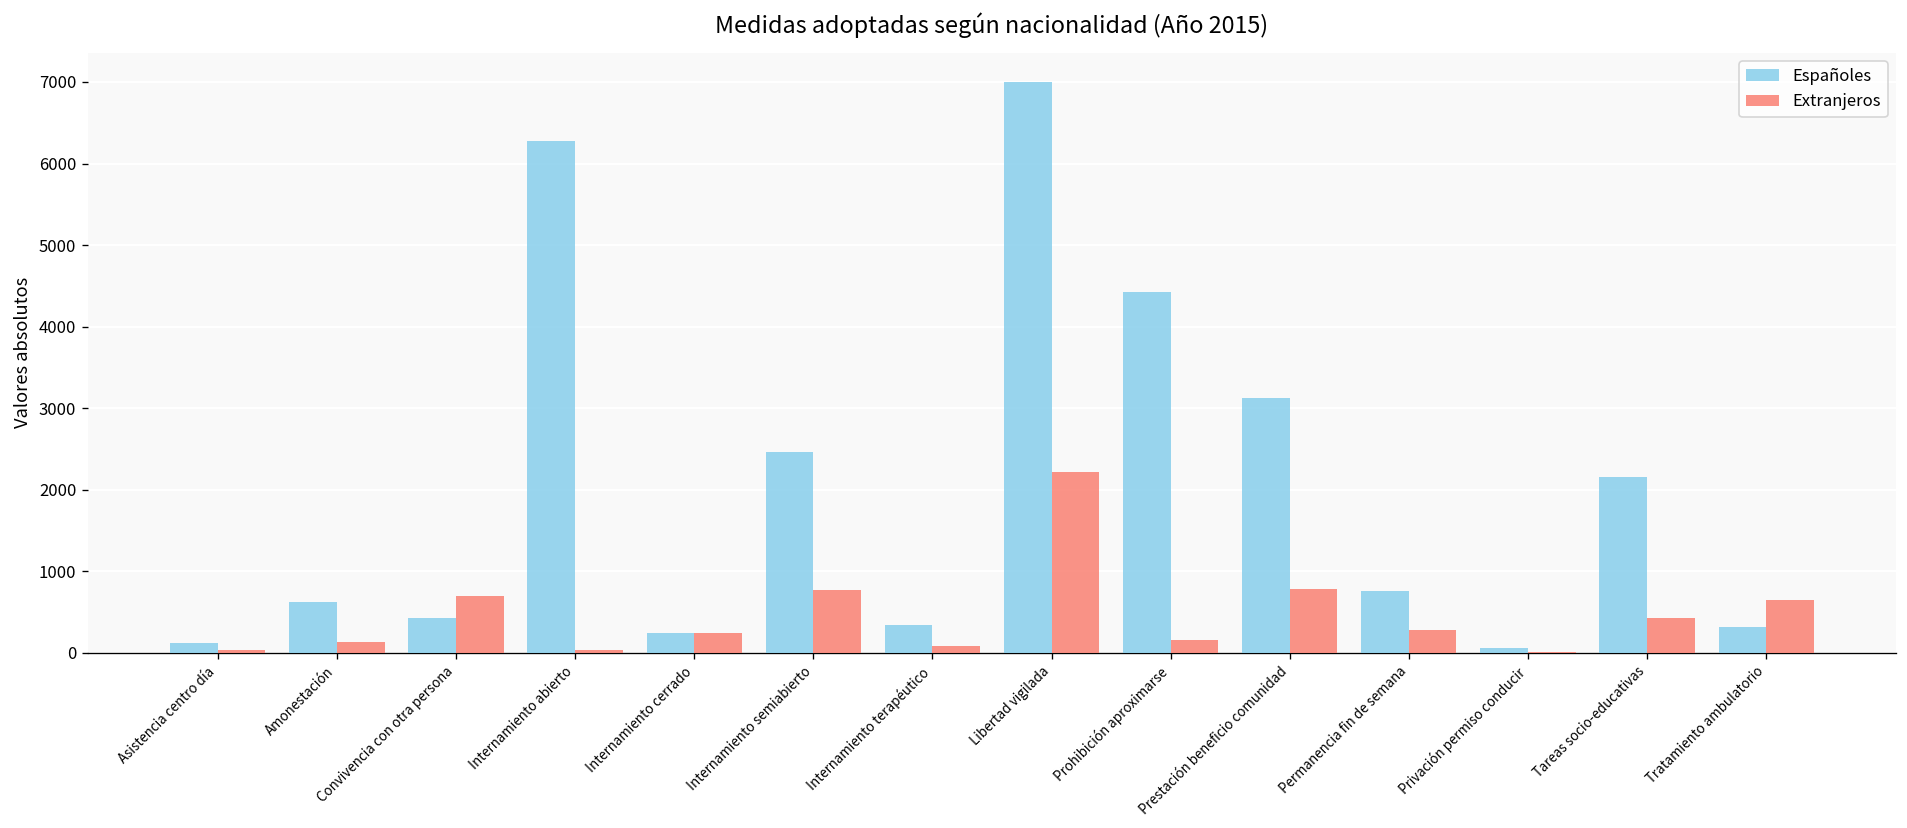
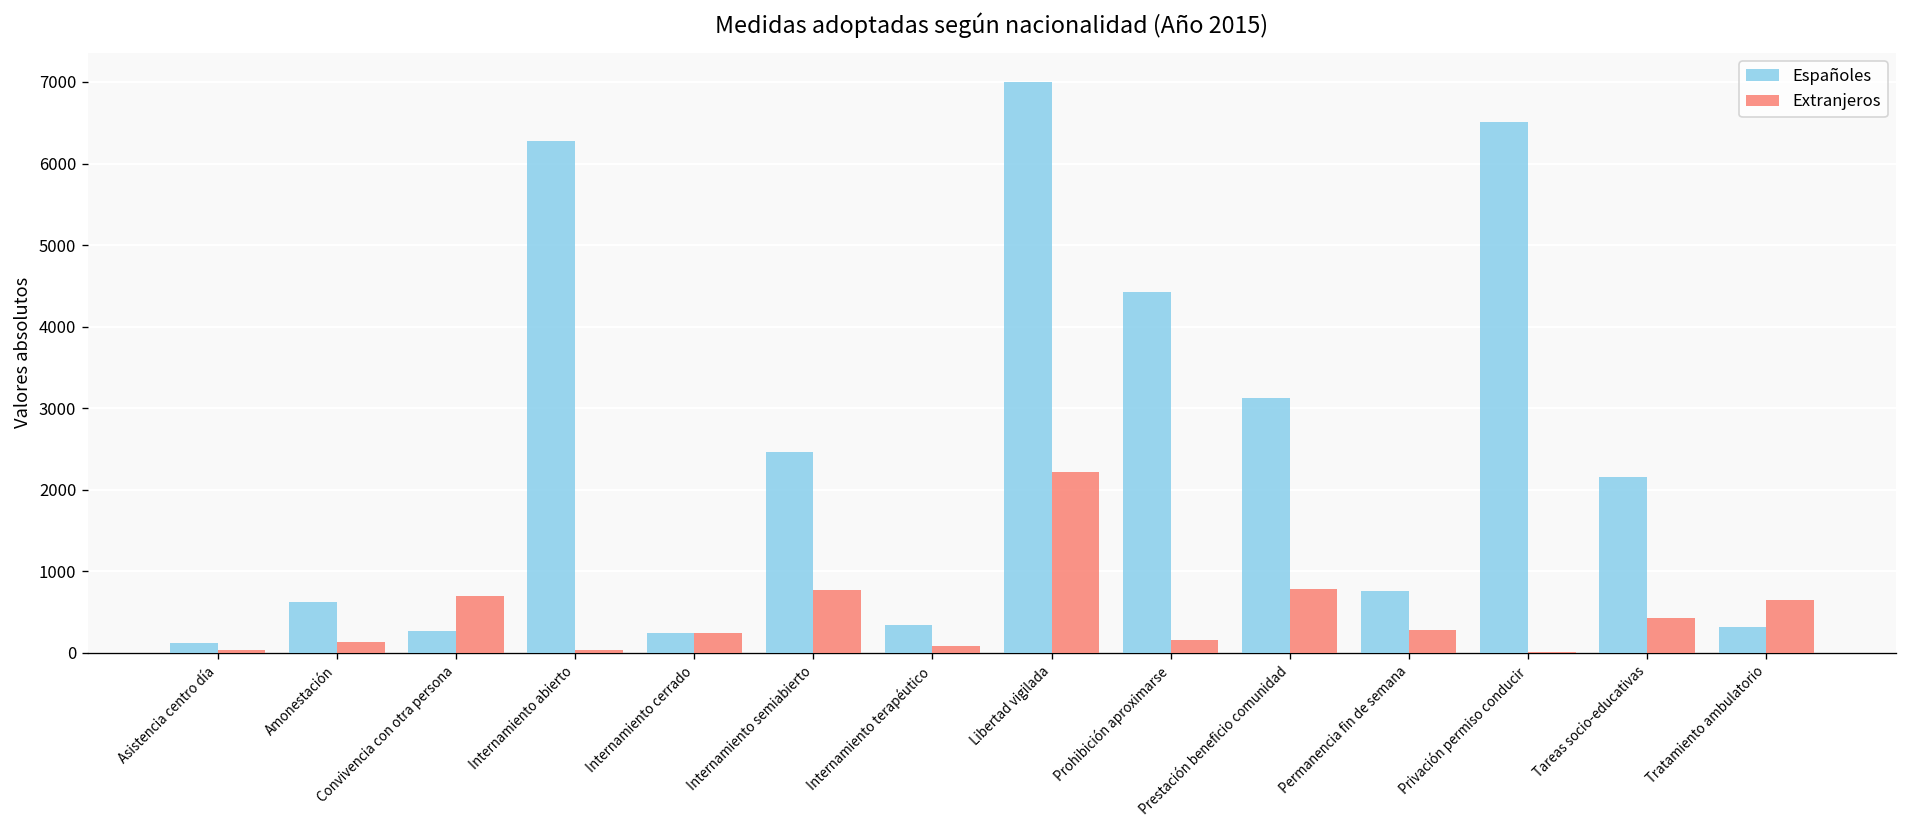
Españoles, Convivencia con otra persona: 400 -> 300
Españoles, Privación permiso conducir: 100 -> 6500
